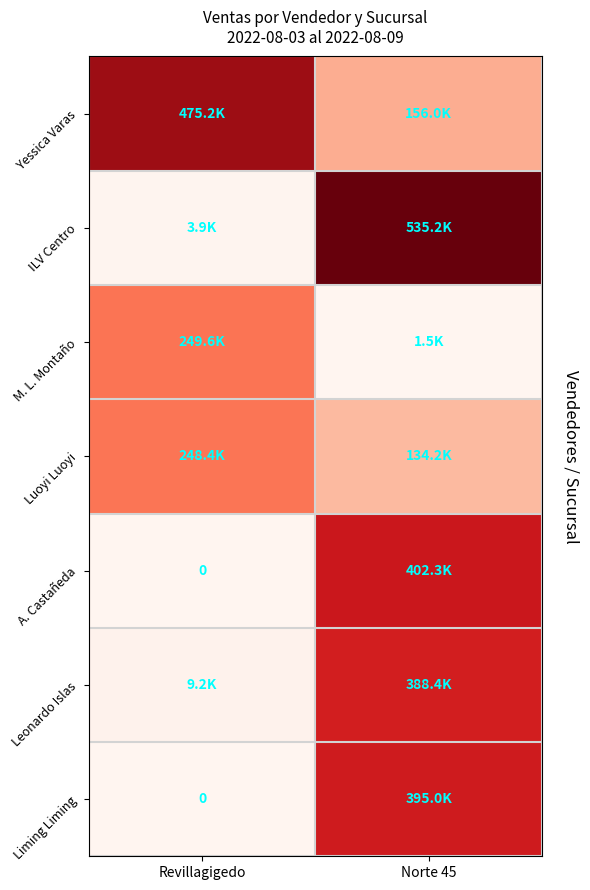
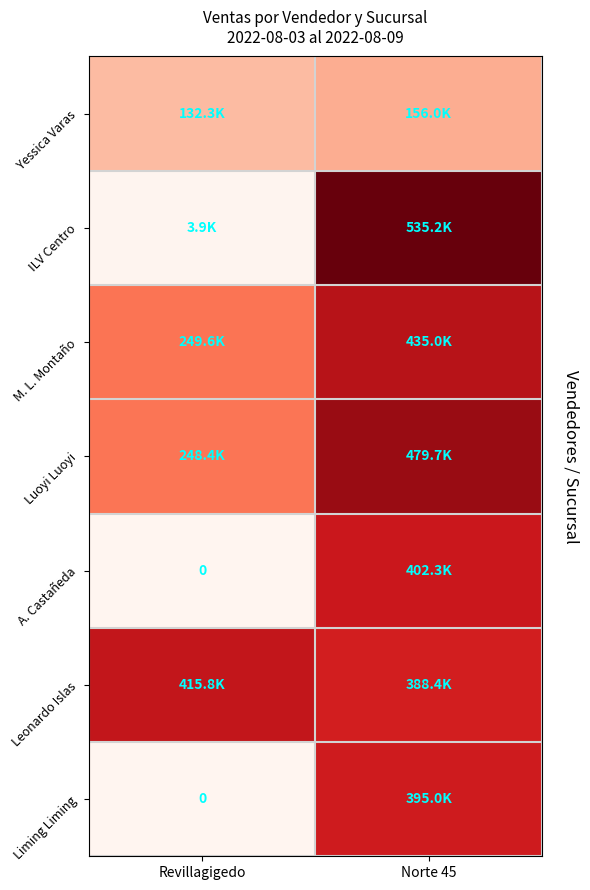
Yessica Varas, Revillagigedo: 475.2K -> 132.3K
M. L. Montaño, Norte 45: 1.5K -> 435.0K
Luoyi Luoyi, Norte 45: 134.2K -> 479.7K
Leonardo Islas, Revillagigedo: 9.2K -> 415.8K
